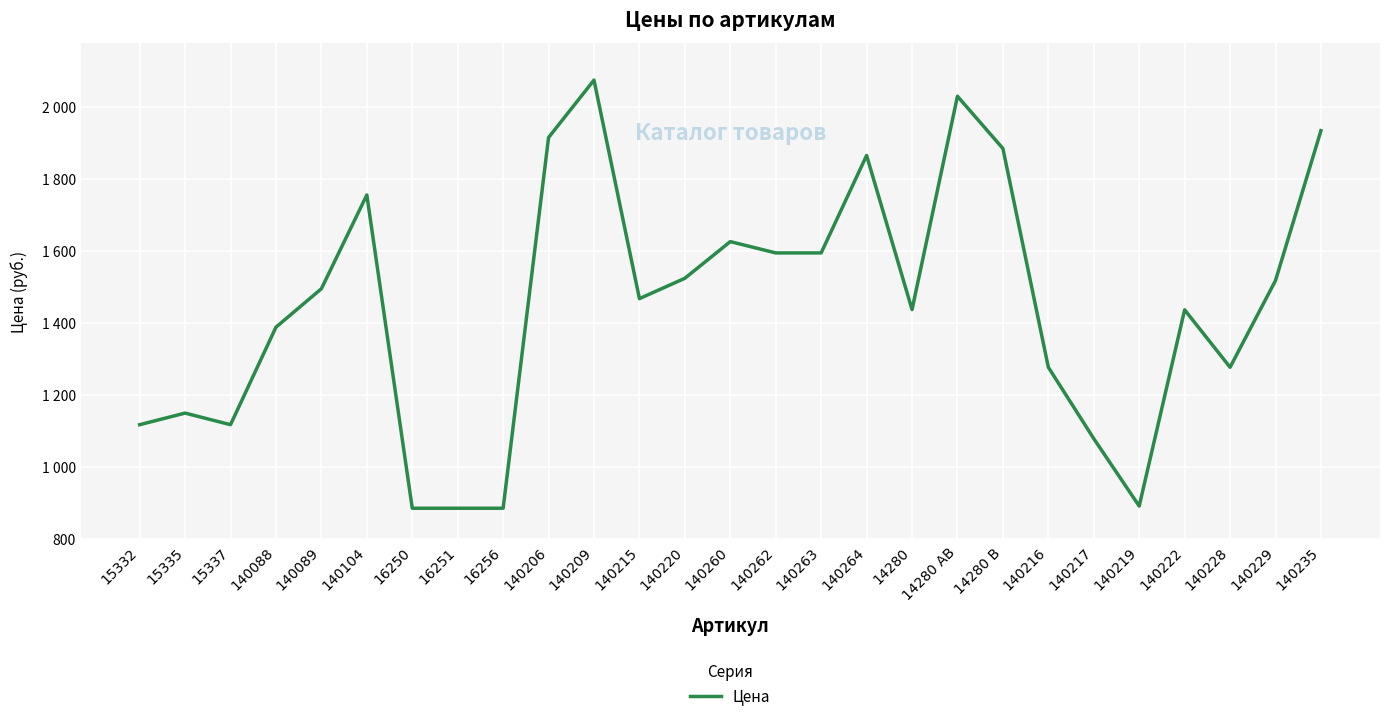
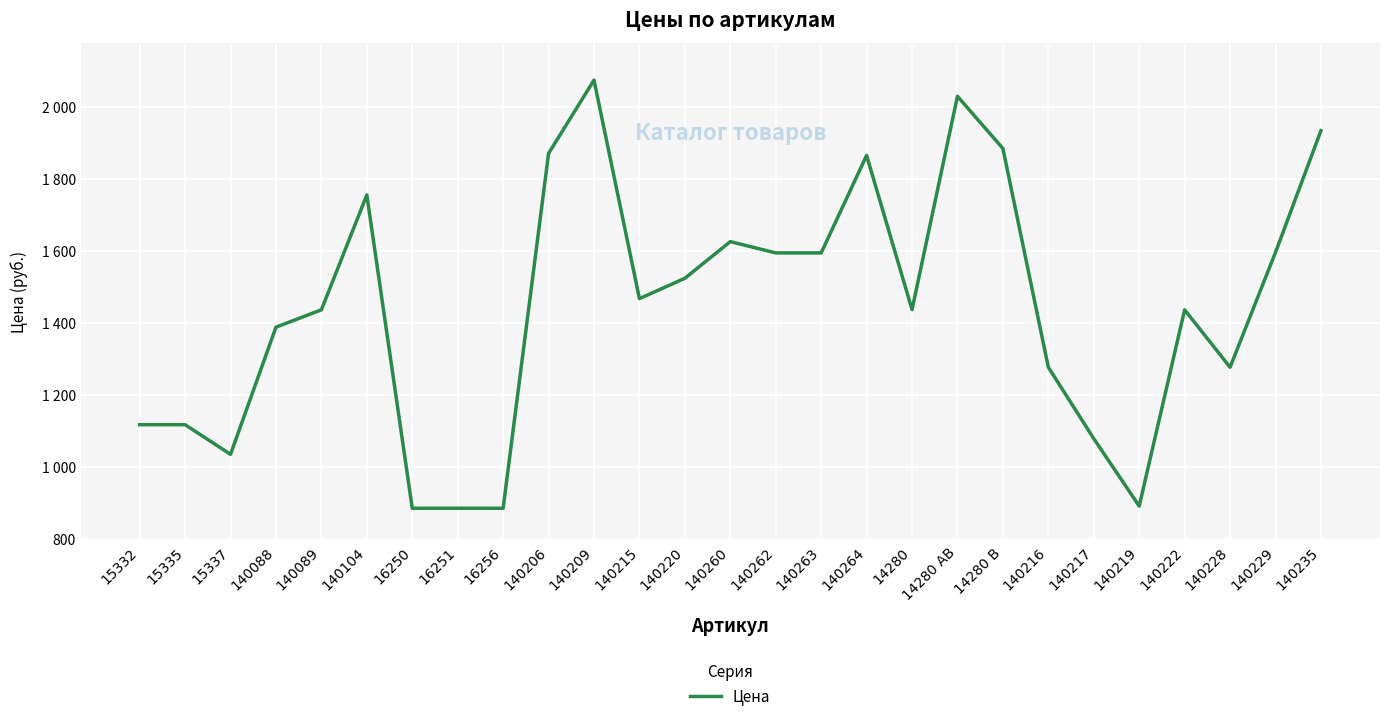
15335: 1150 -> 1120
15337: 1120 -> 1030
140089: 1490 -> 1440
140206: 1910 -> 1870
140229: 1520 -> 1600
